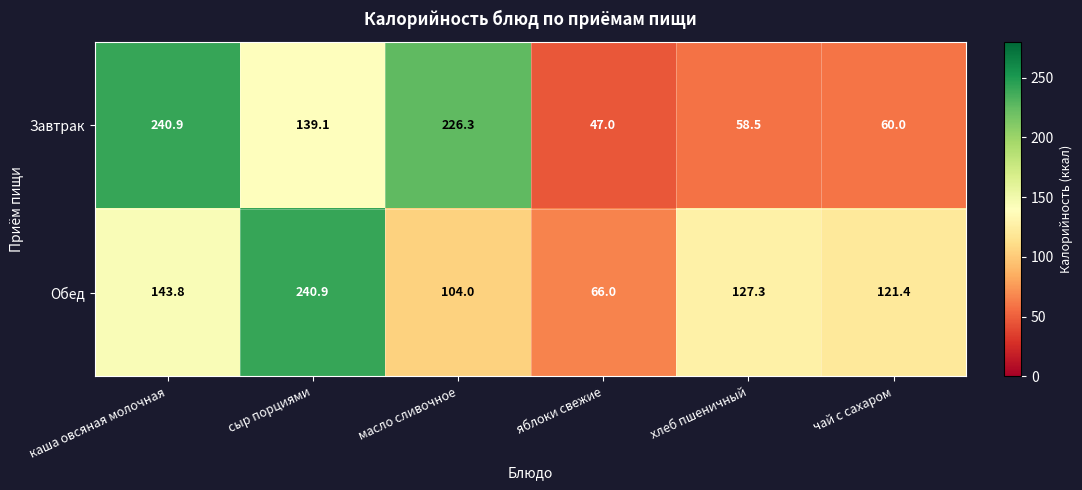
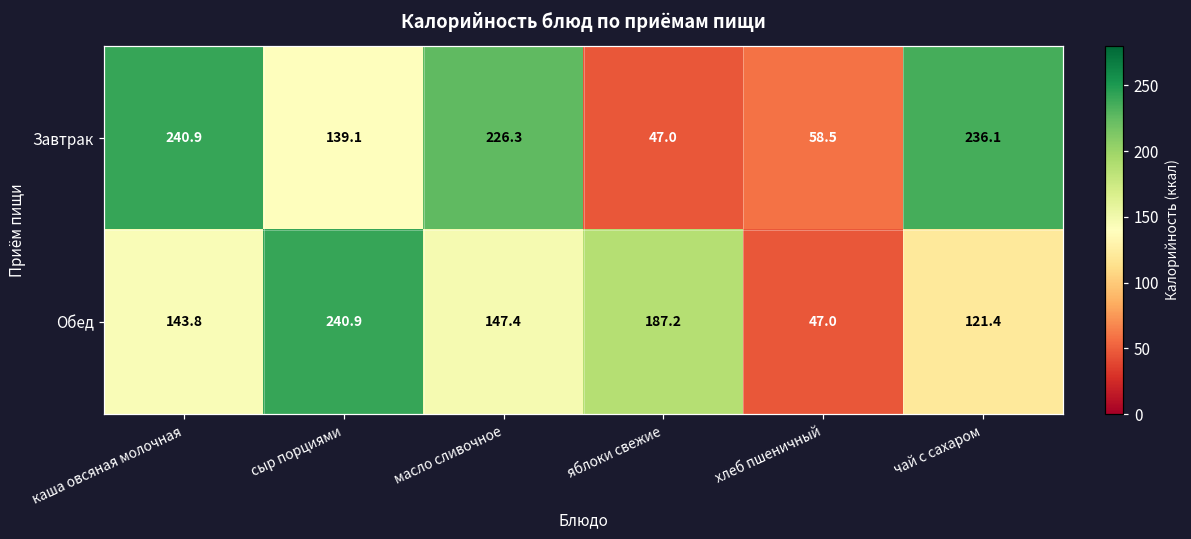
Завтрак, чай с сахаром: 60.0 -> 236.1
Обед, масло сливочное: 104.0 -> 147.4
Обед, яблоки свежие: 66.0 -> 187.2
Обед, хлеб пшеничный: 127.3 -> 47.0
